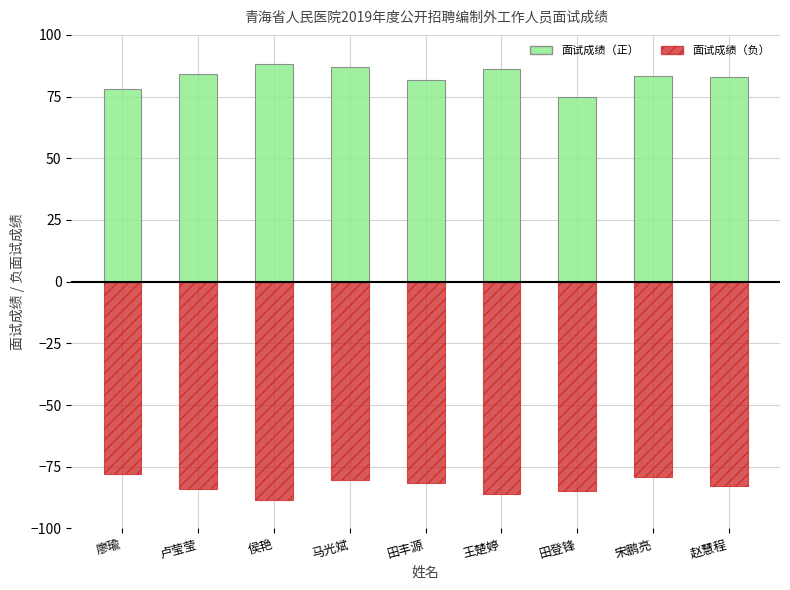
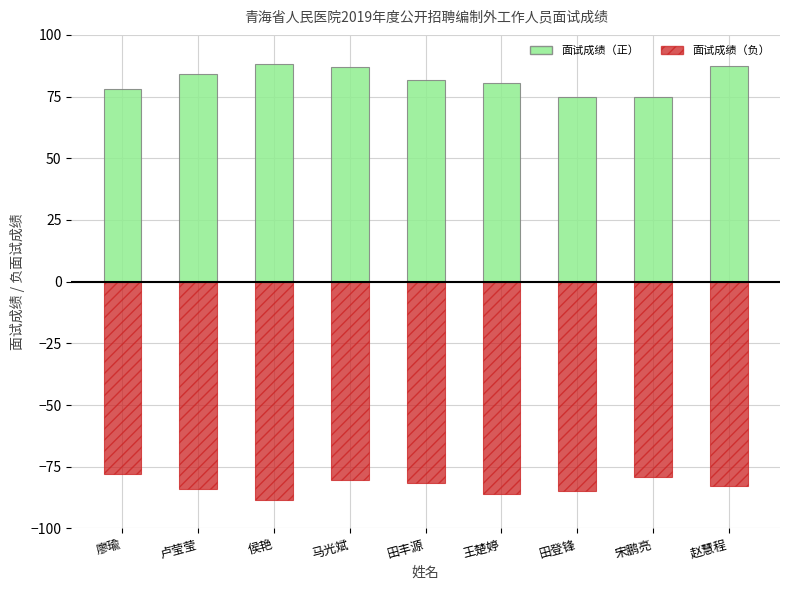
面试成绩（正）, 王楚婷: 86 -> 81
面试成绩（正）, 宋鹏亮: 83 -> 75
面试成绩（正）, 赵慧程: 83 -> 88
